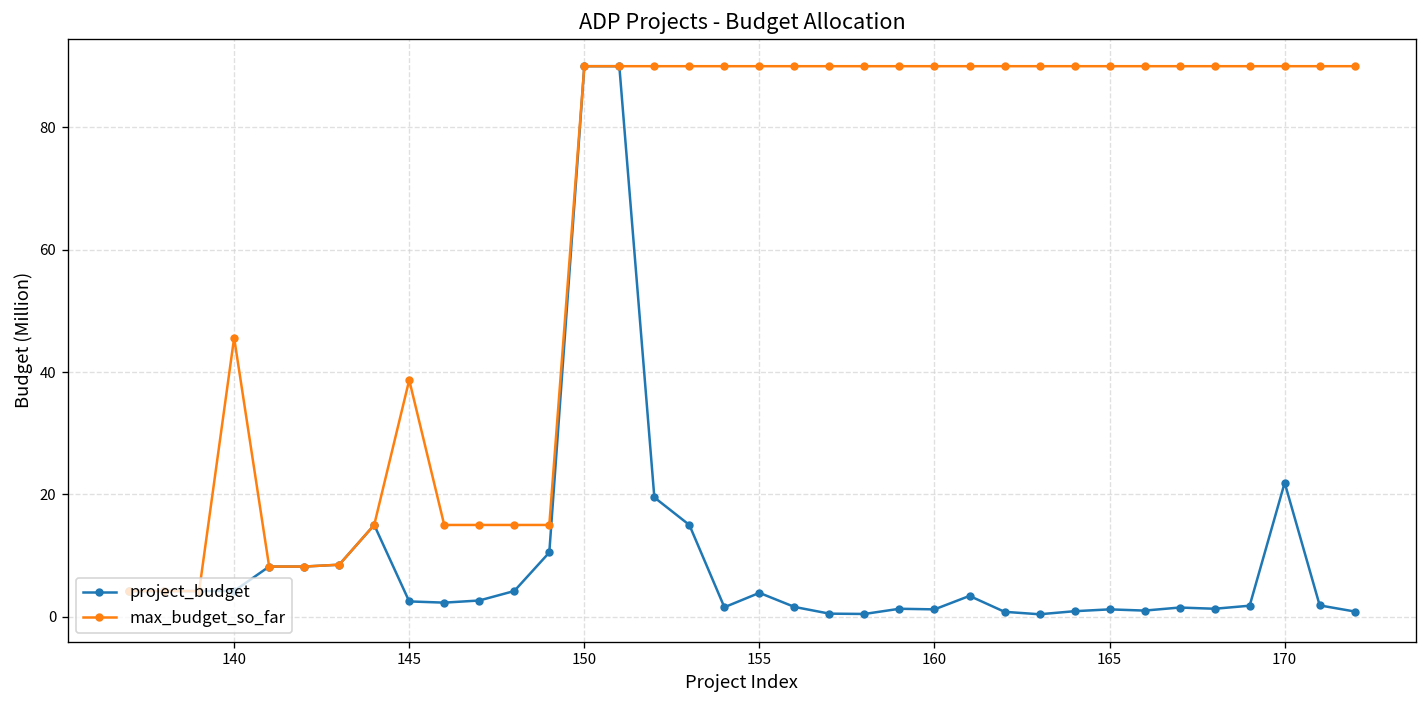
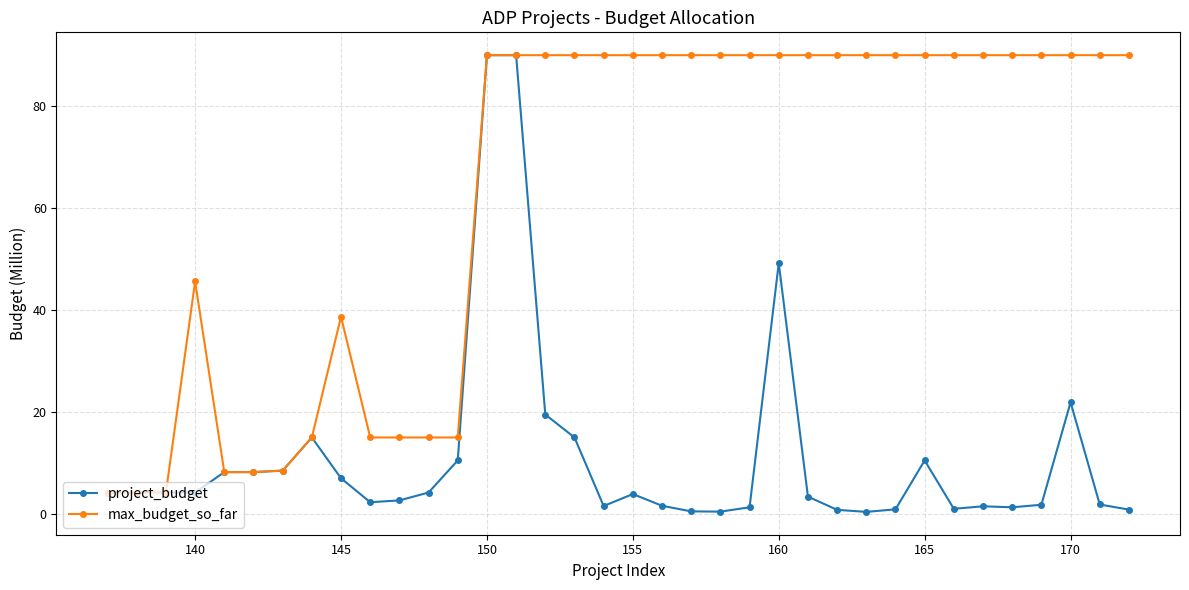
project_budget, 145: 3 -> 7
project_budget, 160: 1 -> 49
project_budget, 165: 1 -> 11
